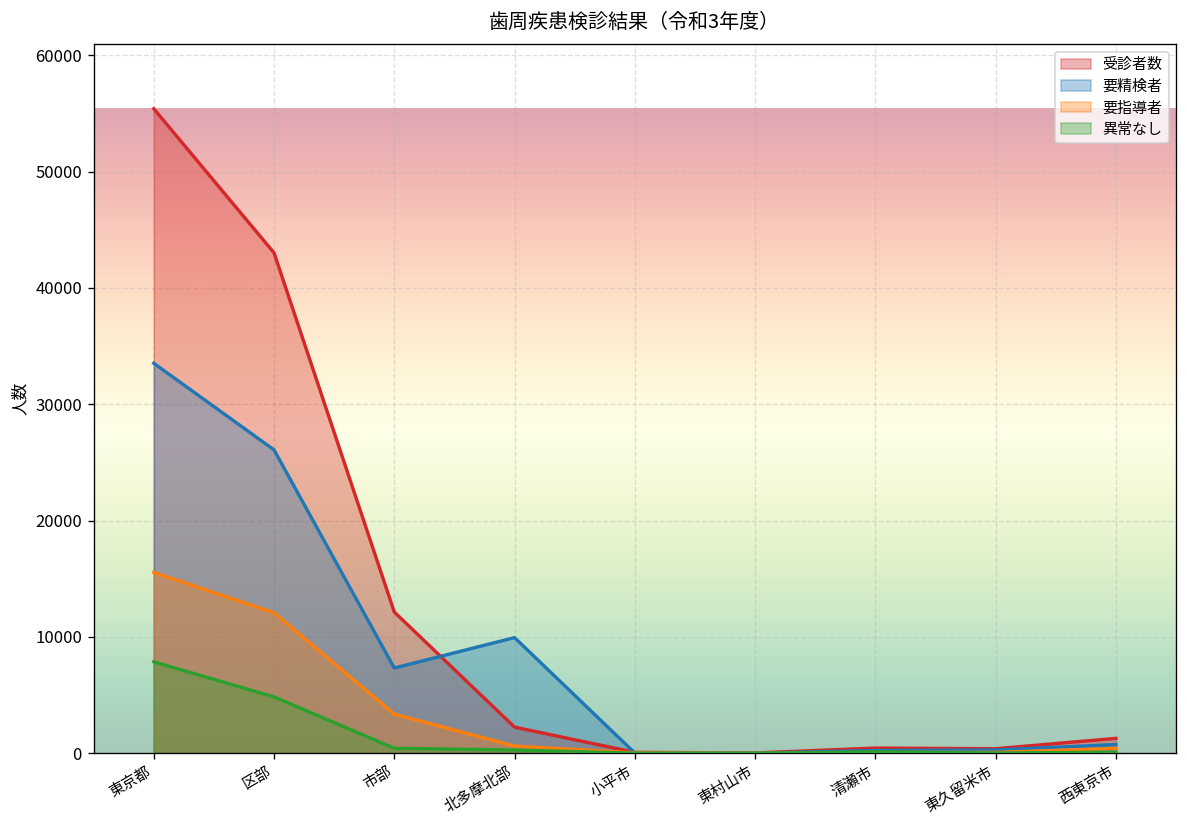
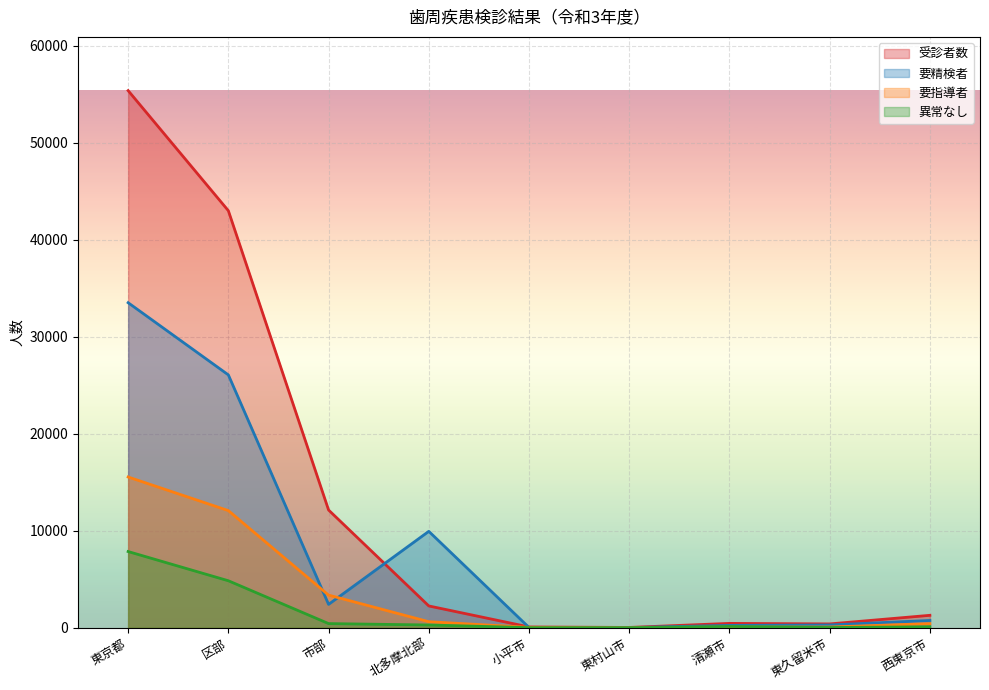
要精検者, 市部: 7000 -> 2000
